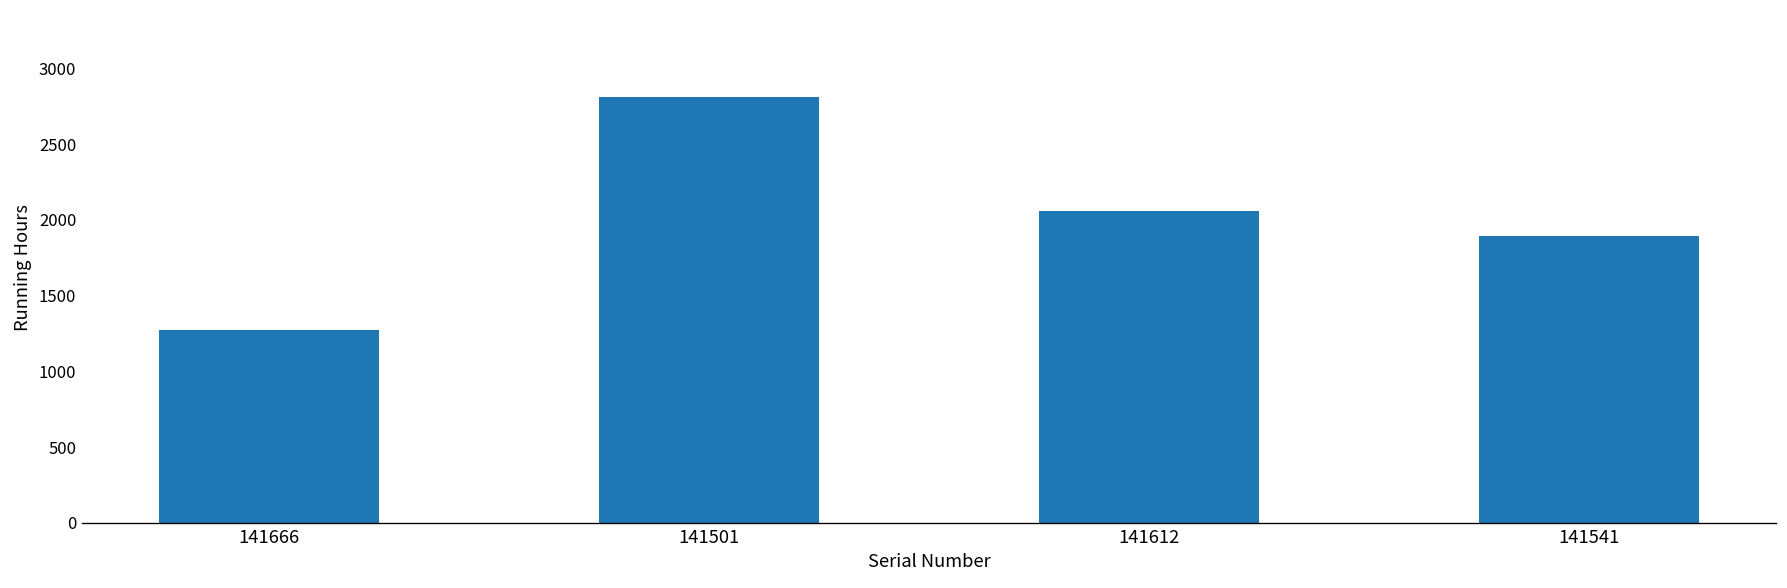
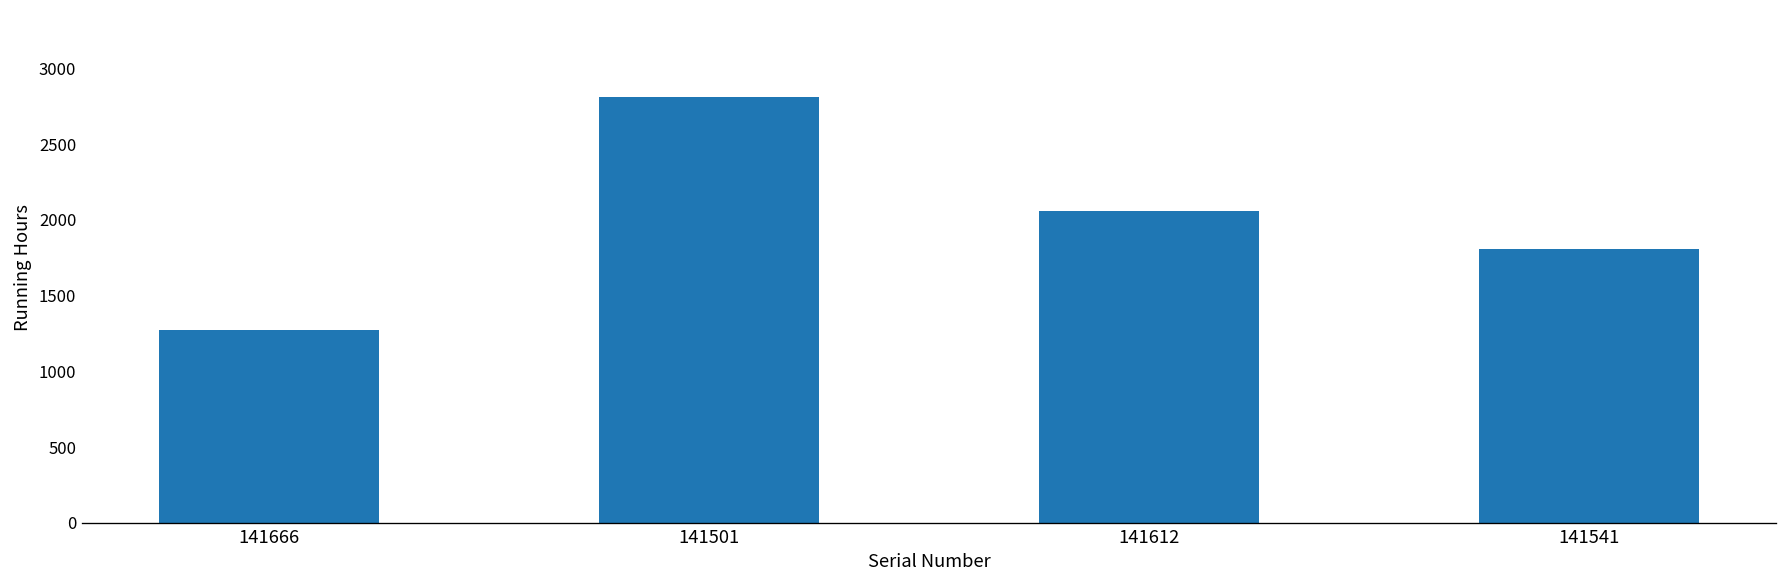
141541: 1890 -> 1810
